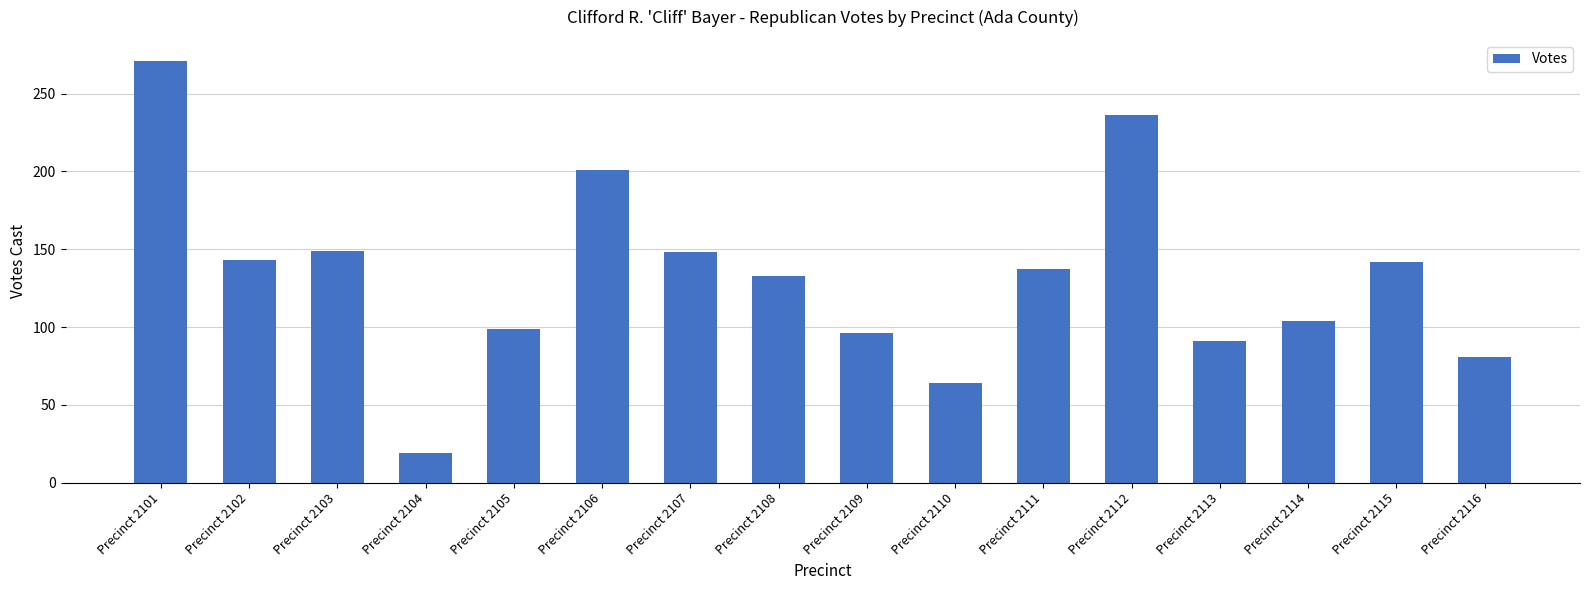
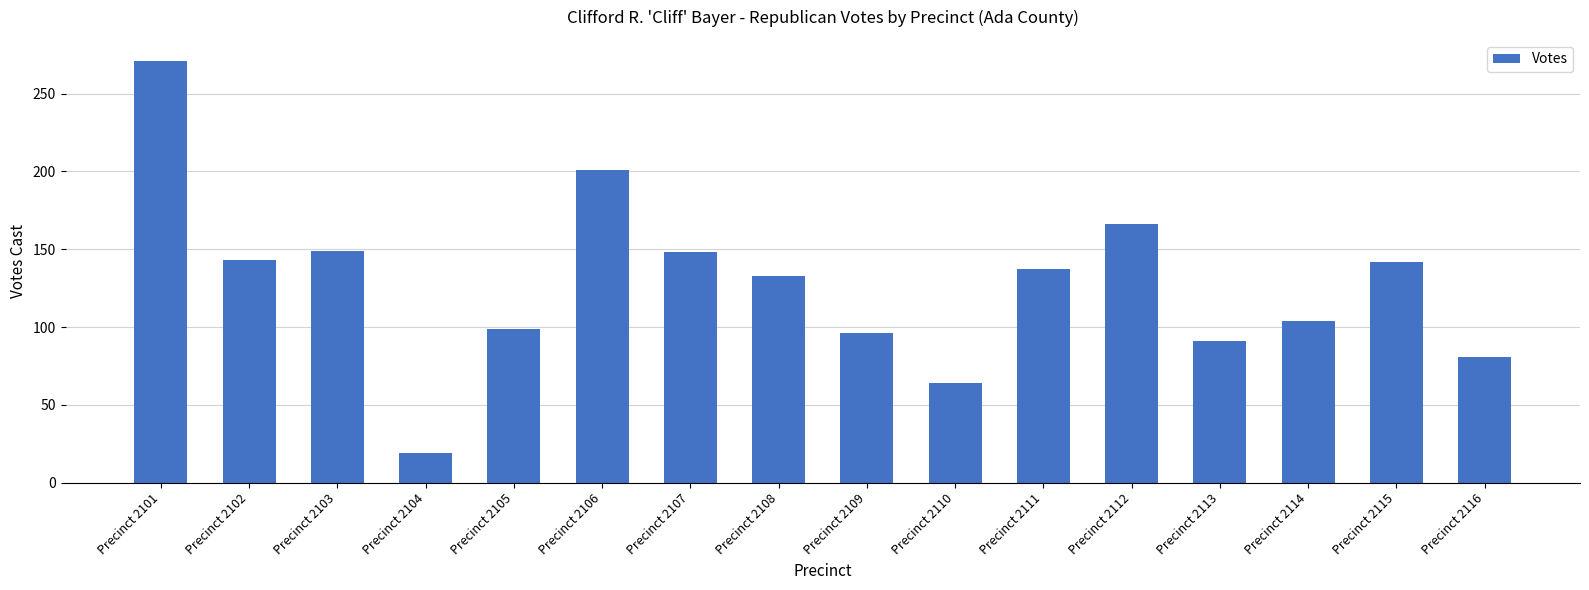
Precinct 2112: 236 -> 166
